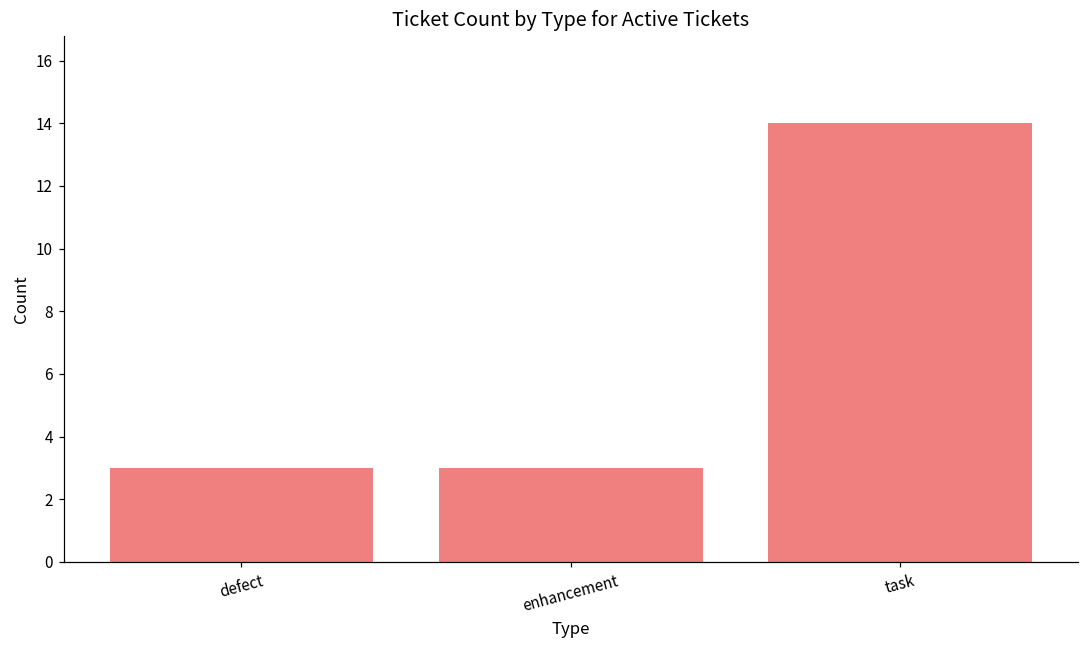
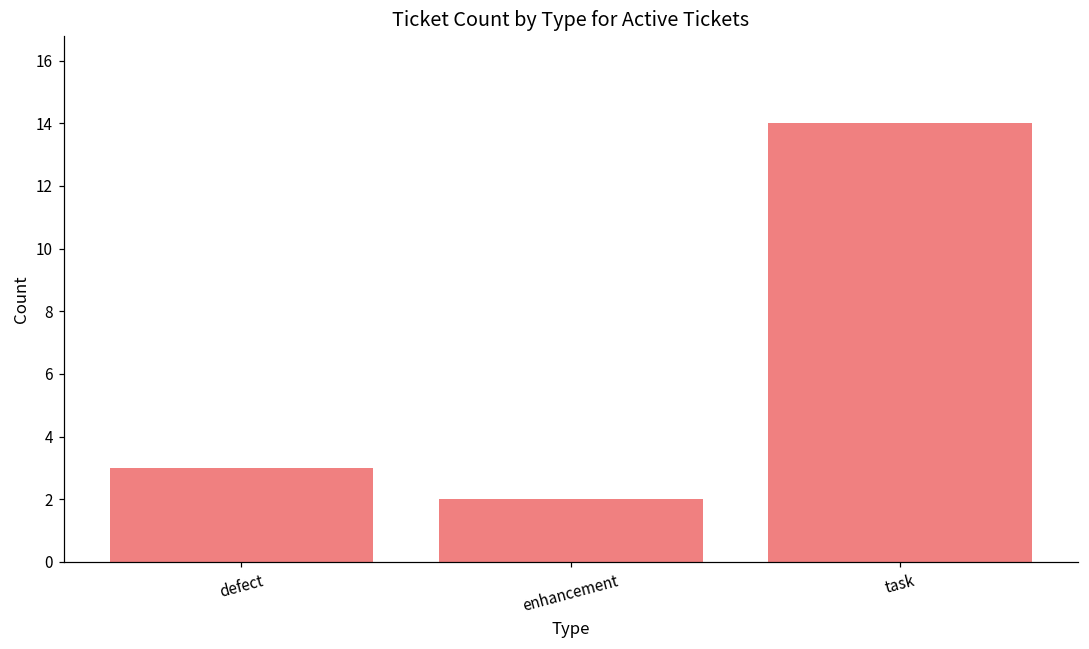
enhancement: 3 -> 2
